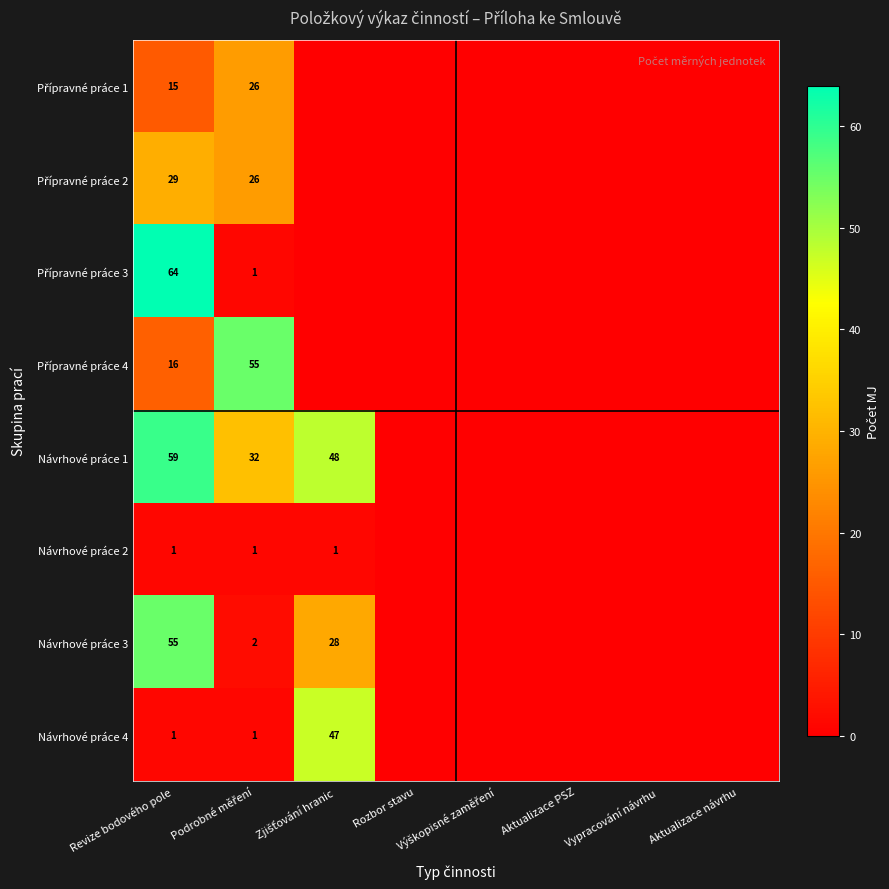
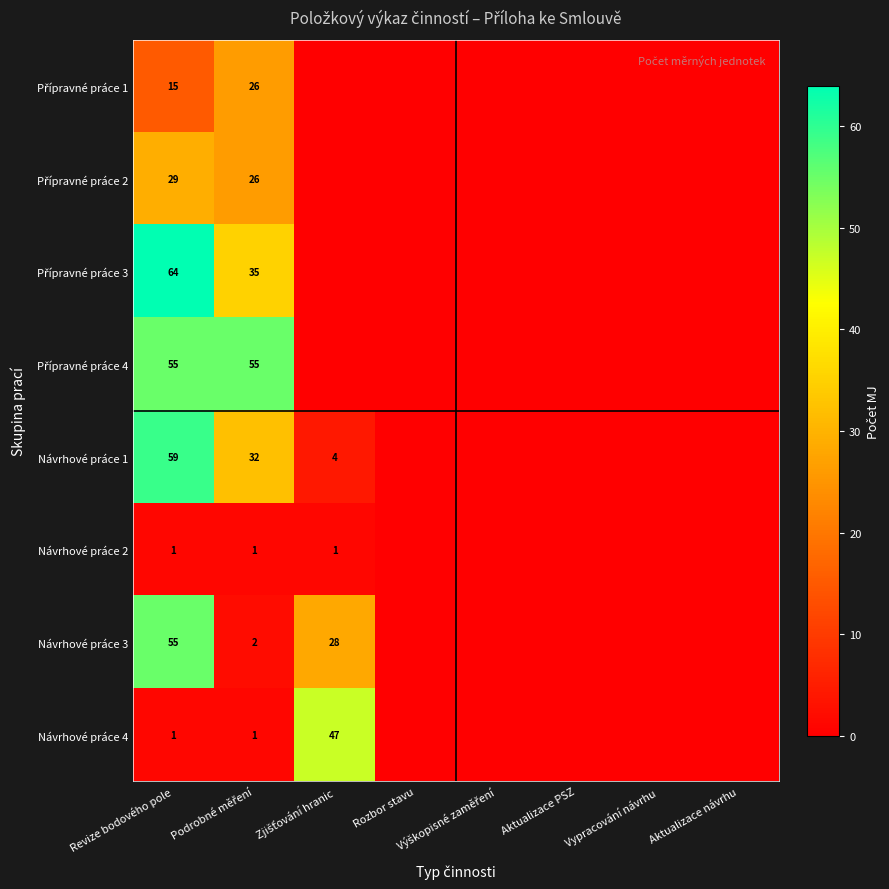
Přípravné práce 3, Podrobné měření: 1 -> 35
Přípravné práce 4, Revize bodového pole: 16 -> 55
Návrhové práce 1, Zjišťování hranic: 48 -> 4
